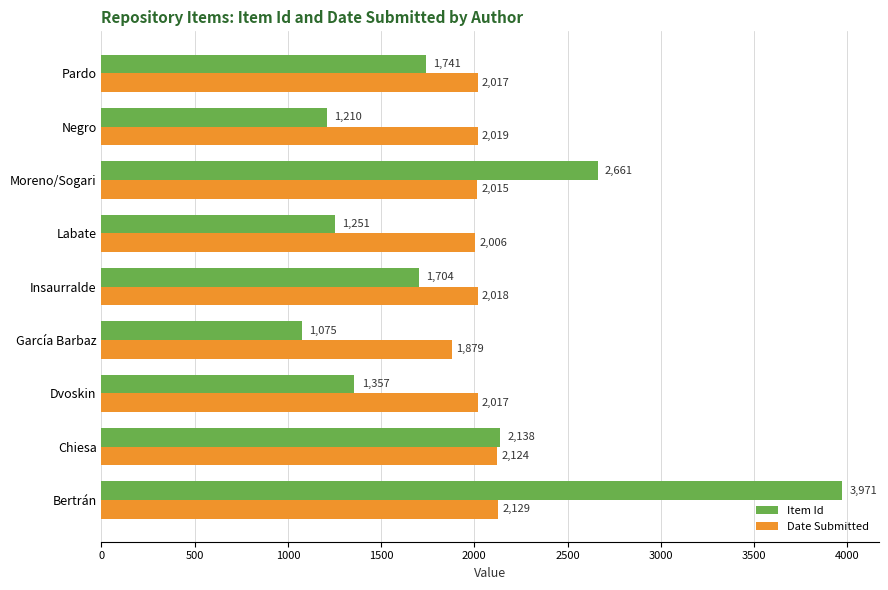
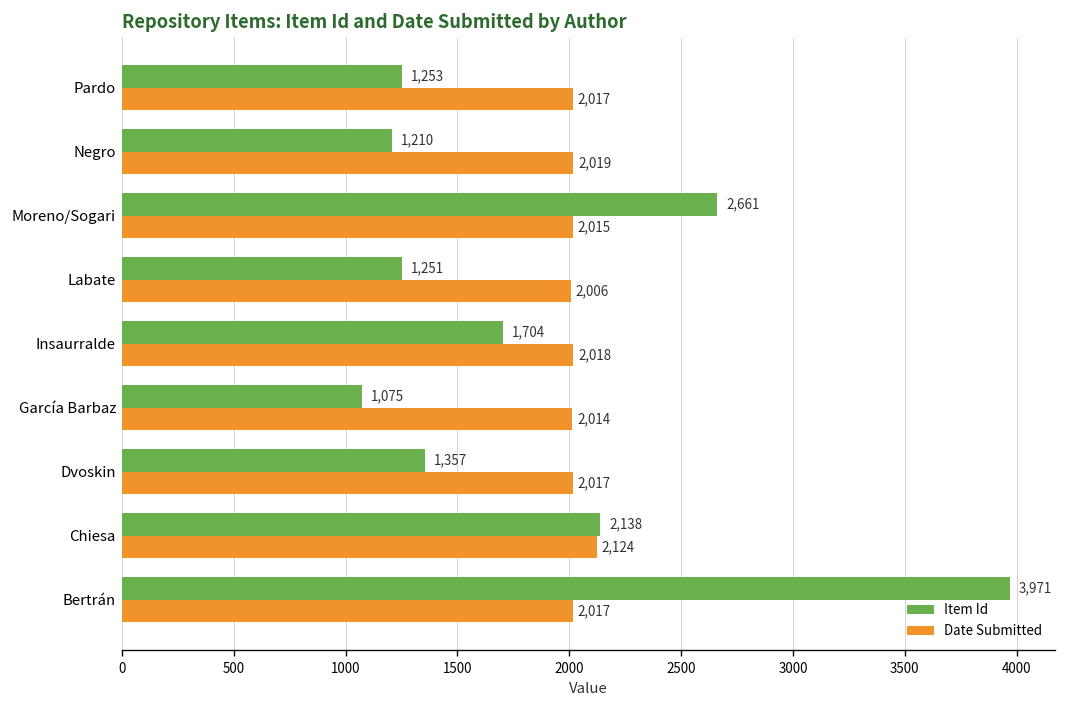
Item Id, Pardo: 1,741 -> 1,253
Date Submitted, García Barbaz: 1,879 -> 2,014
Date Submitted, Bertrán: 2,129 -> 2,017
